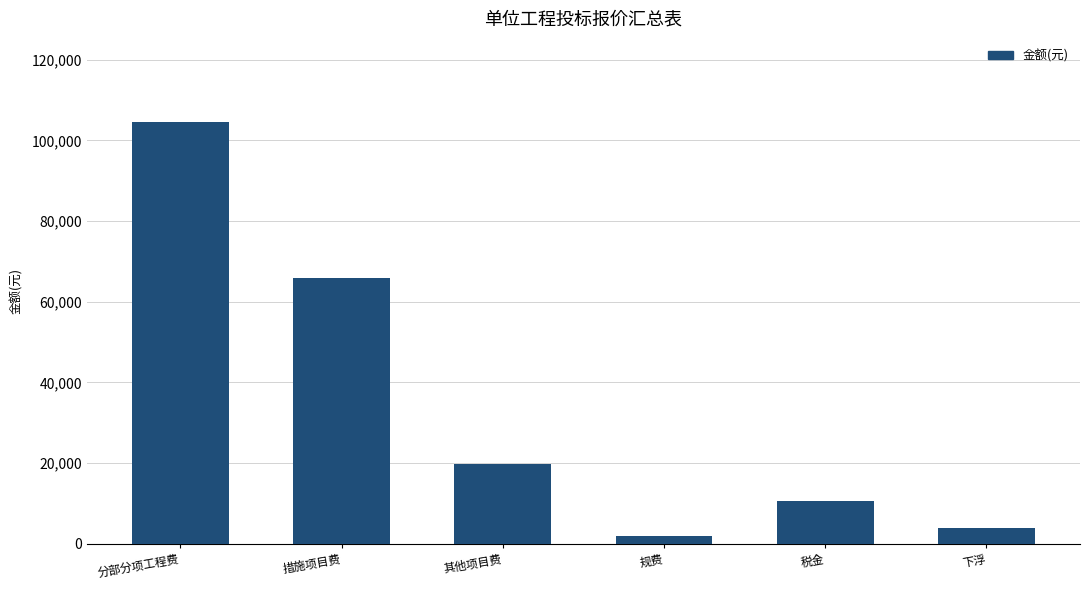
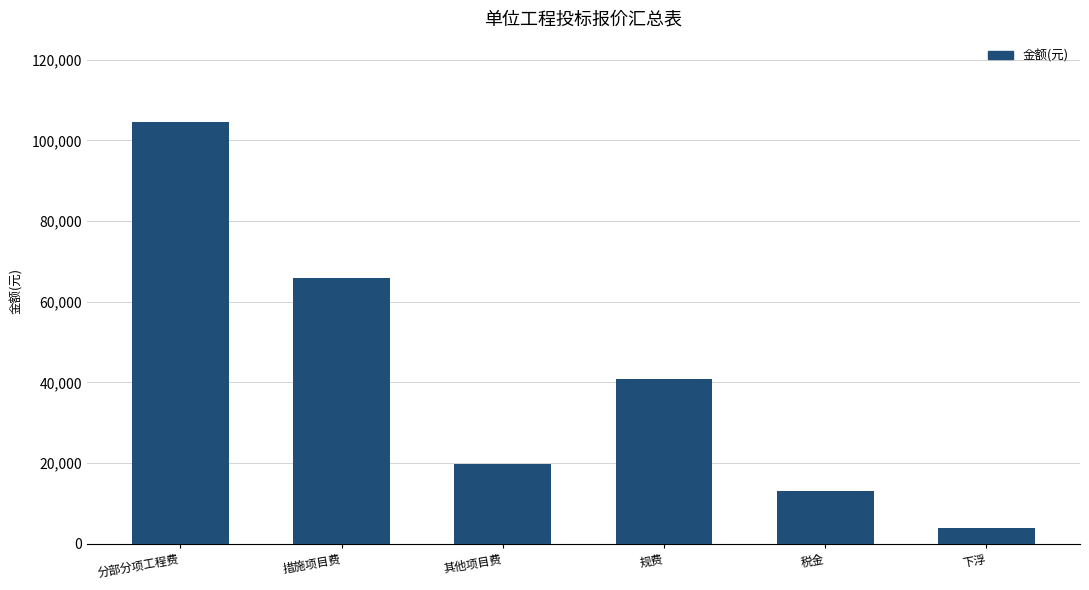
规费: 2,000 -> 41,000
税金: 11,000 -> 13,000
